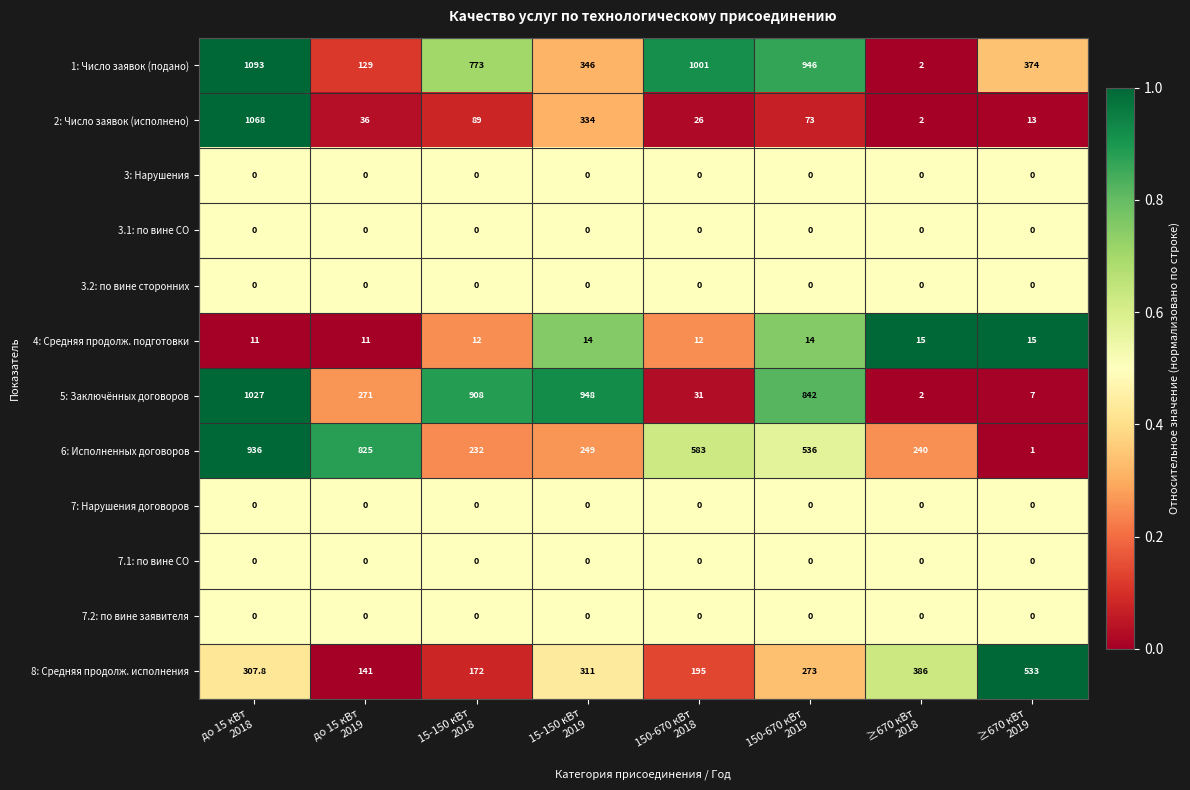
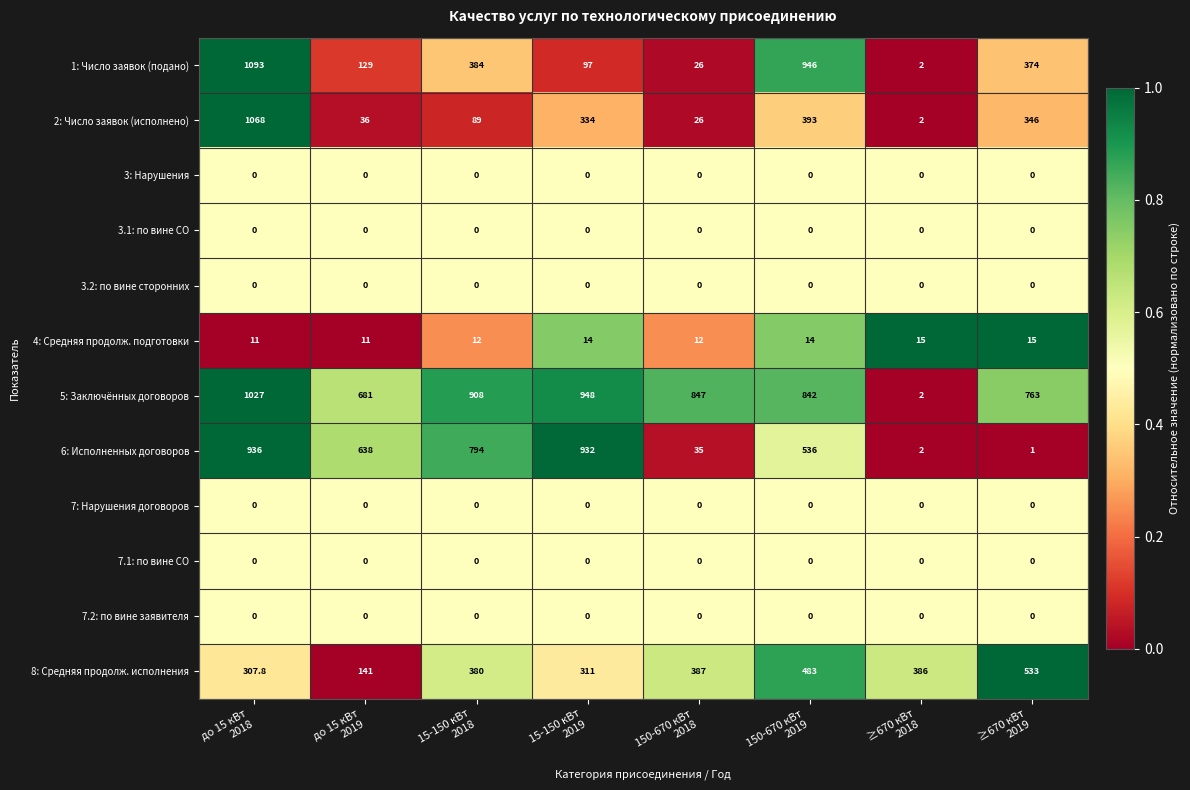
1: Число заявок (подано), 15-150 кВт 2018: 773 -> 384
1: Число заявок (подано), 15-150 кВт 2019: 346 -> 97
1: Число заявок (подано), 150-670 кВт 2018: 1001 -> 26
2: Число заявок (исполнено), 150-670 кВт 2019: 73 -> 393
2: Число заявок (исполнено), ≥670 кВт 2019: 13 -> 346
5: Заключённых договоров, до 15 кВт 2019: 271 -> 681
5: Заключённых договоров, 150-670 кВт 2018: 31 -> 847
5: Заключённых договоров, ≥670 кВт 2019: 7 -> 763
6: Исполненных договоров, до 15 кВт 2019: 825 -> 638
6: Исполненных договоров, 15-150 кВт 2018: 232 -> 794
6: Исполненных договоров, 15-150 кВт 2019: 249 -> 932
6: Исполненных договоров, 150-670 кВт 2018: 583 -> 35
6: Исполненных договоров, ≥670 кВт 2018: 240 -> 2
8: Средняя продолж. исполнения, 15-150 кВт 2018: 172 -> 380
8: Средняя продолж. исполнения, 150-670 кВт 2018: 195 -> 387
8: Средняя продолж. исполнения, 150-670 кВт 2019: 273 -> 483
